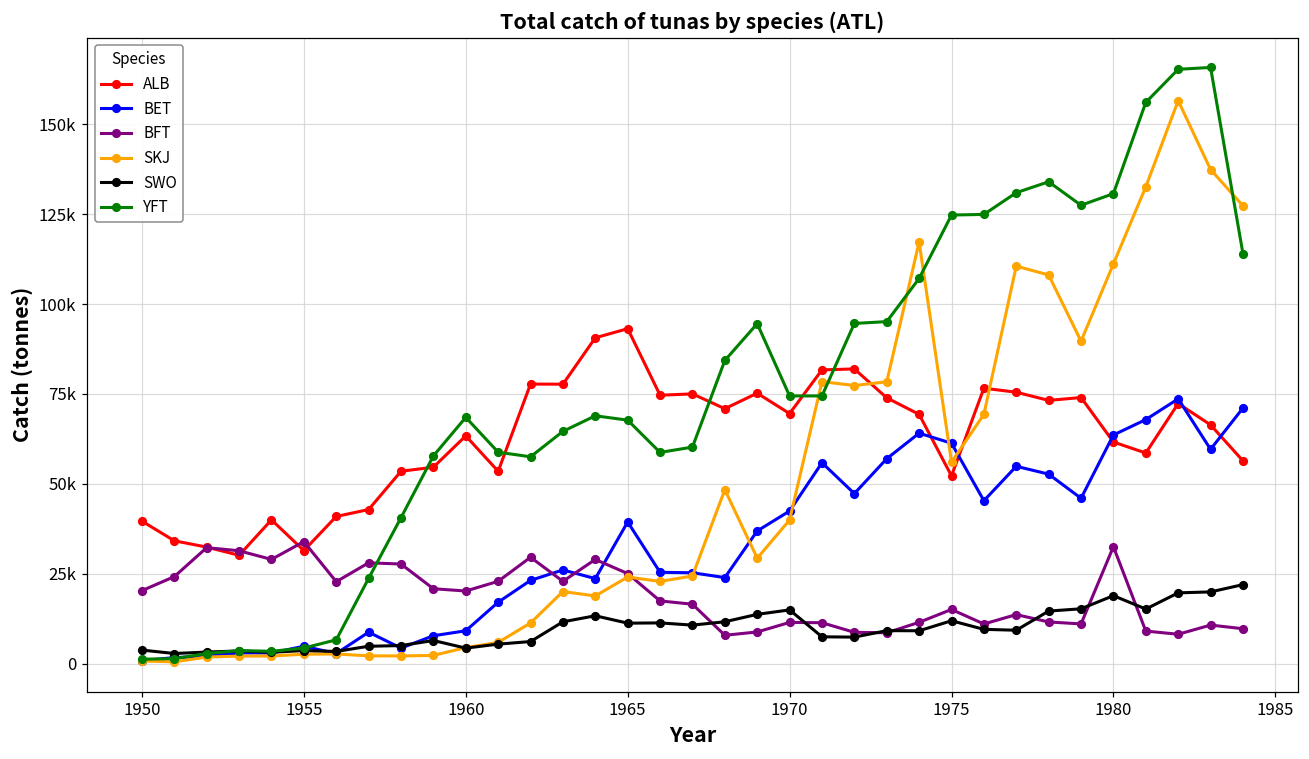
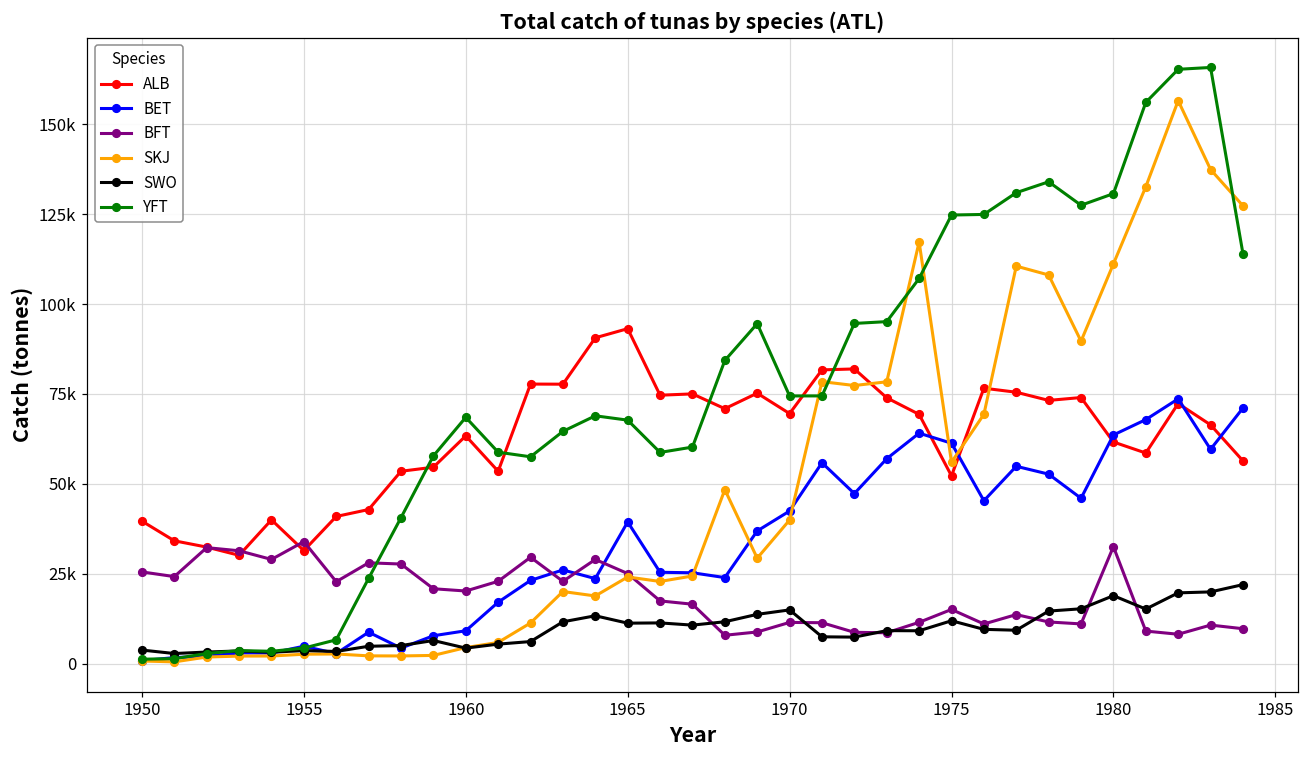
BFT, 1950: 20000 -> 25000
